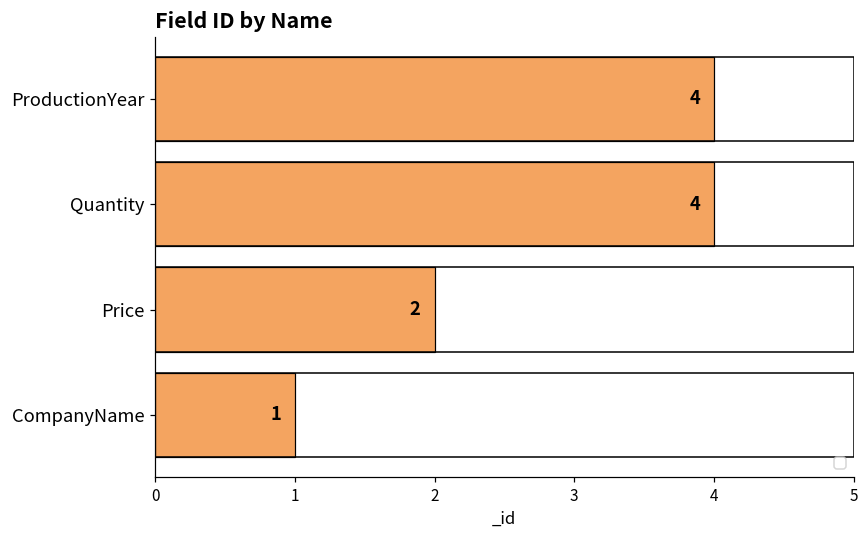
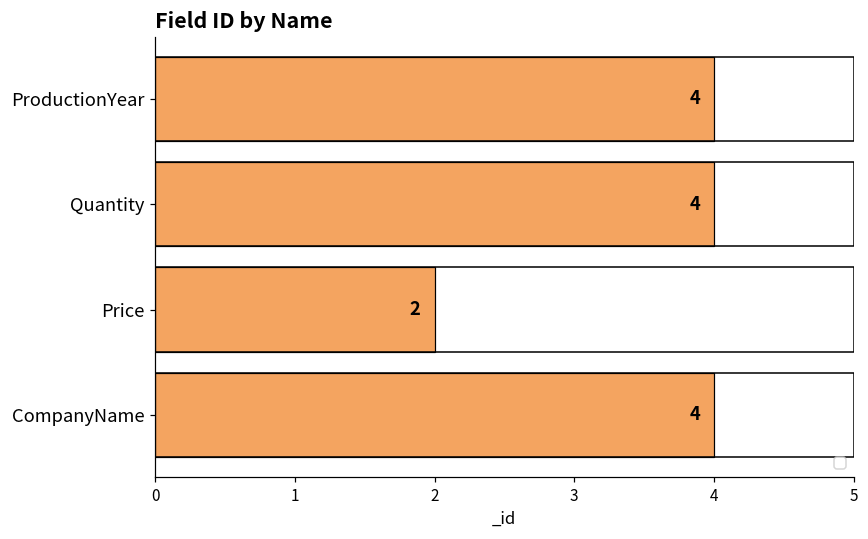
CompanyName: 1 -> 4
